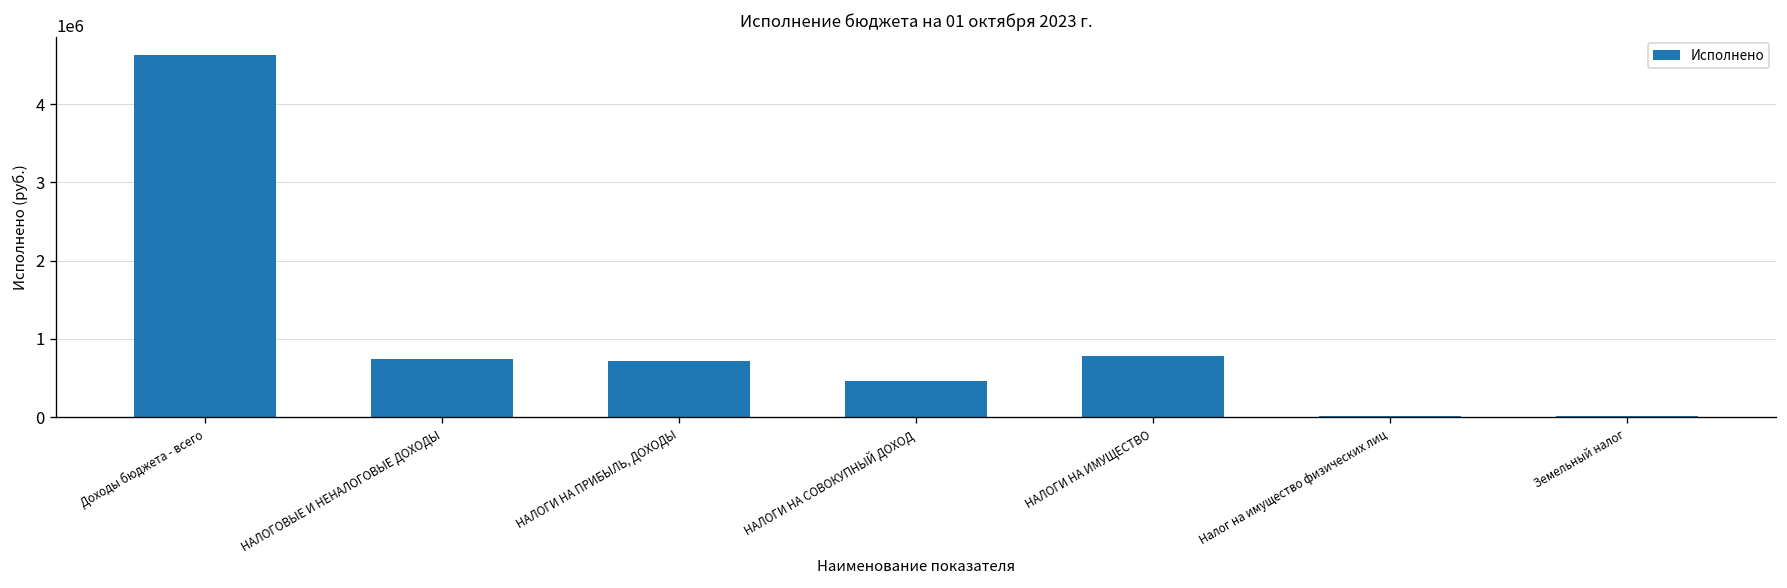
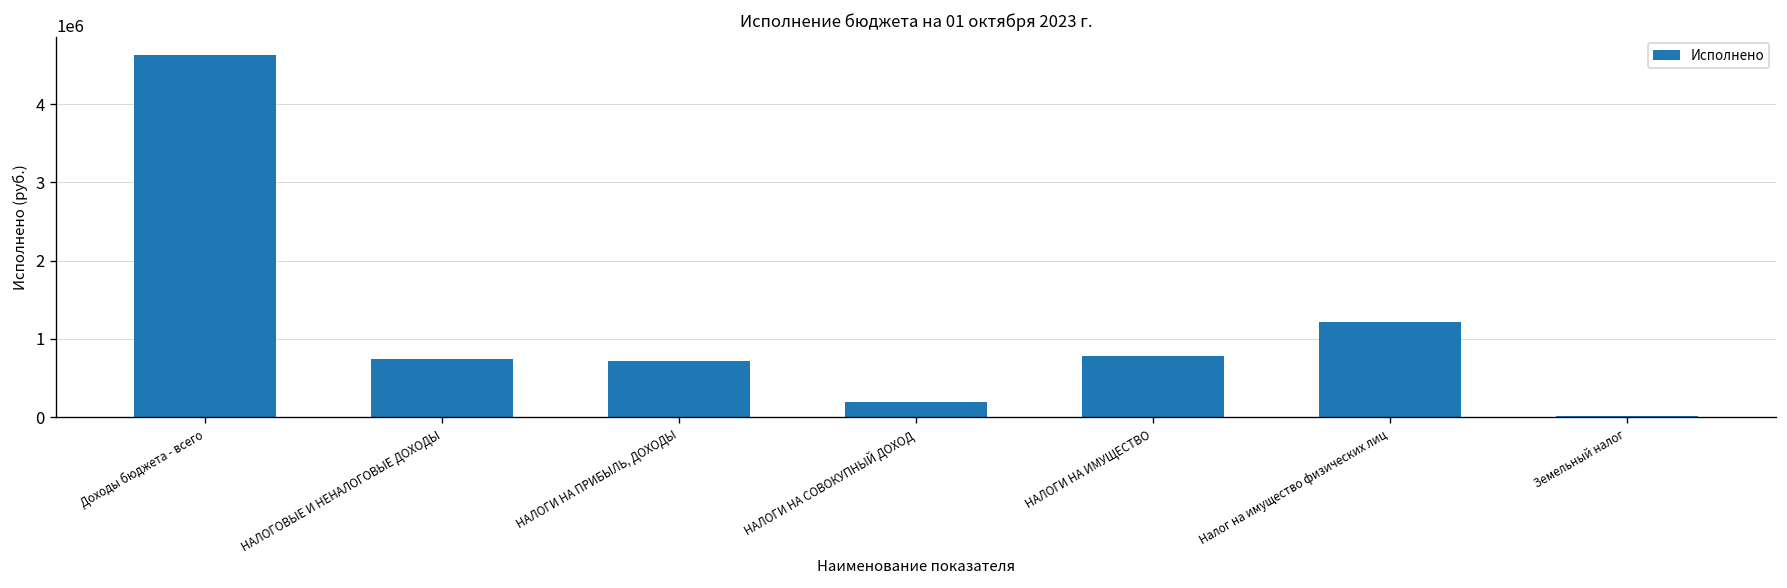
НАЛОГИ НА СОВОКУПНЫЙ ДОХОД: 500000 -> 200000
Налог на имущество физических лиц: 0 -> 1200000
